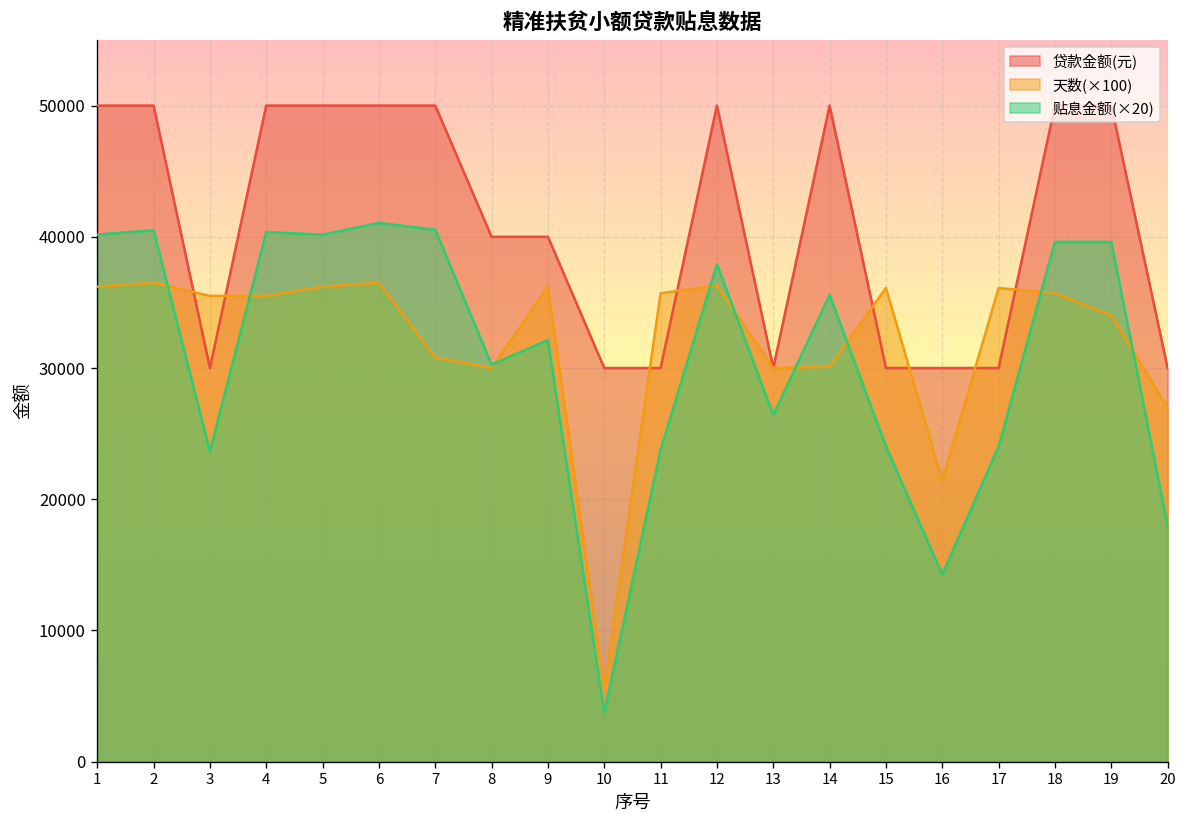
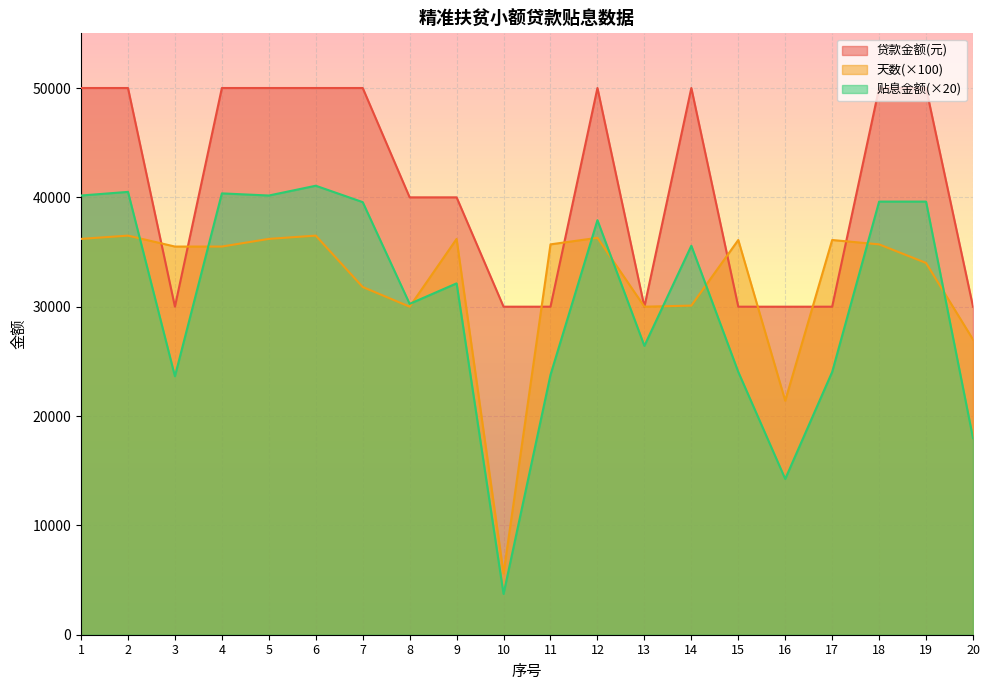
天数(×100), 7: 30800 -> 31800
贴息金额(×20), 7: 40500 -> 39600
